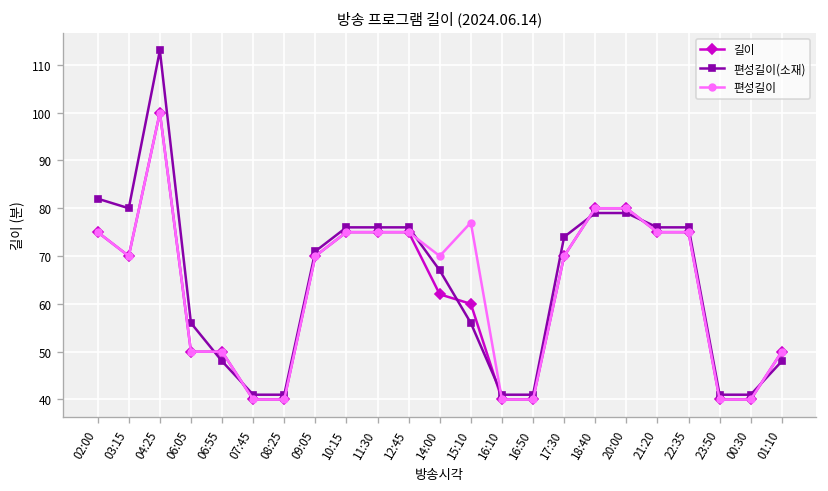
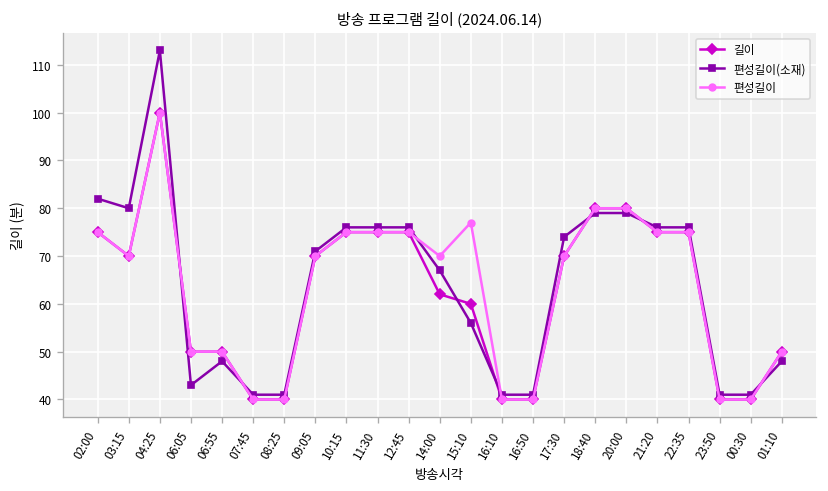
편성길이(소재), 06:05: 56 -> 43
